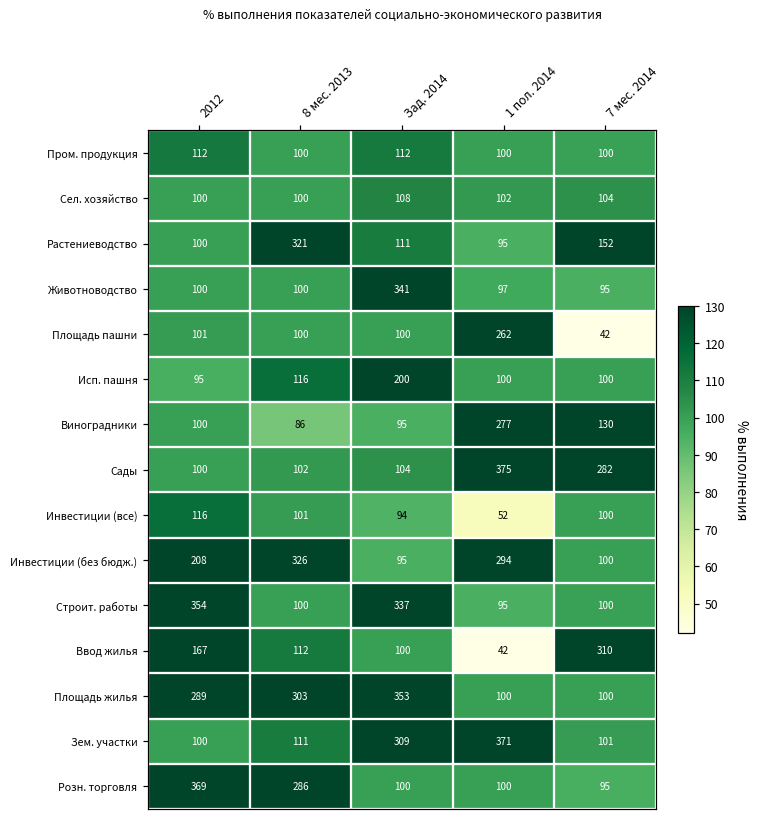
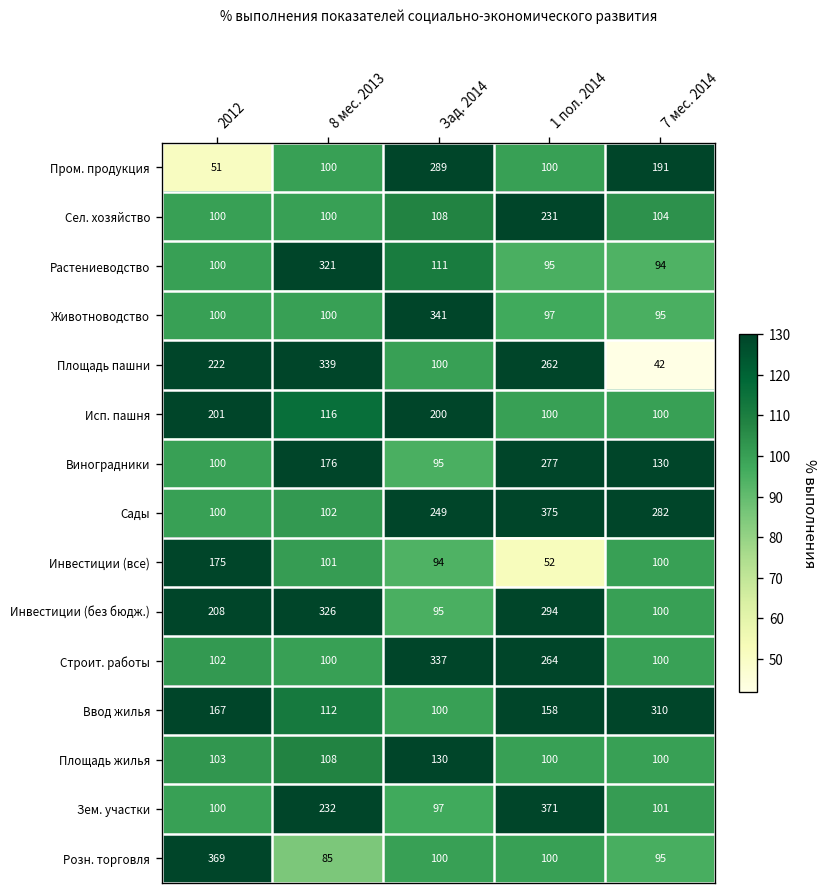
Пром. продукция, 2012: 112 -> 51
Пром. продукция, Зад. 2014: 112 -> 289
Пром. продукция, 7 мес. 2014: 100 -> 191
Сел. хозяйство, 1 пол. 2014: 102 -> 231
Растениеводство, 7 мес. 2014: 152 -> 94
Площадь пашни, 2012: 101 -> 222
Площадь пашни, 8 мес. 2013: 100 -> 339
Исп. пашня, 2012: 95 -> 201
Виноградники, 8 мес. 2013: 86 -> 176
Сады, Зад. 2014: 104 -> 249
Инвестиции (все), 2012: 116 -> 175
Строит. работы, 2012: 354 -> 102
Строит. работы, 1 пол. 2014: 95 -> 264
Ввод жилья, 1 пол. 2014: 42 -> 158
Площадь жилья, 2012: 289 -> 103
Площадь жилья, 8 мес. 2013: 303 -> 108
Площадь жилья, Зад. 2014: 353 -> 130
Зем. участки, 8 мес. 2013: 111 -> 232
Зем. участки, Зад. 2014: 309 -> 97
Розн. торговля, 8 мес. 2013: 286 -> 85
